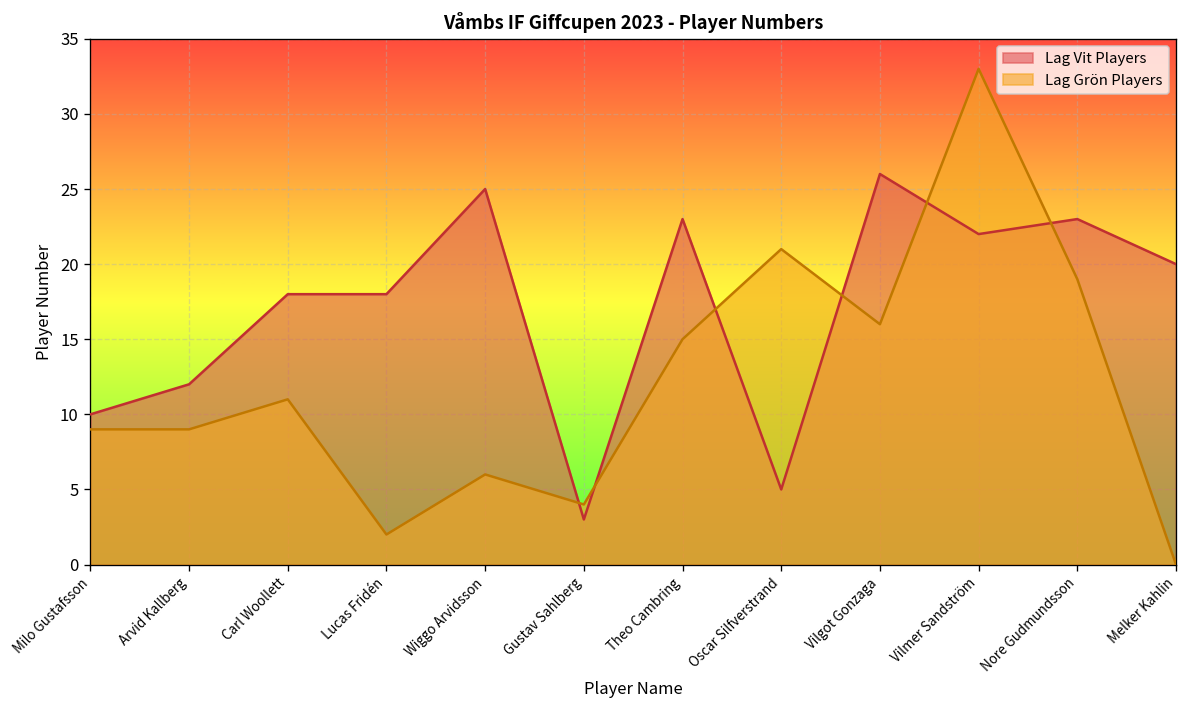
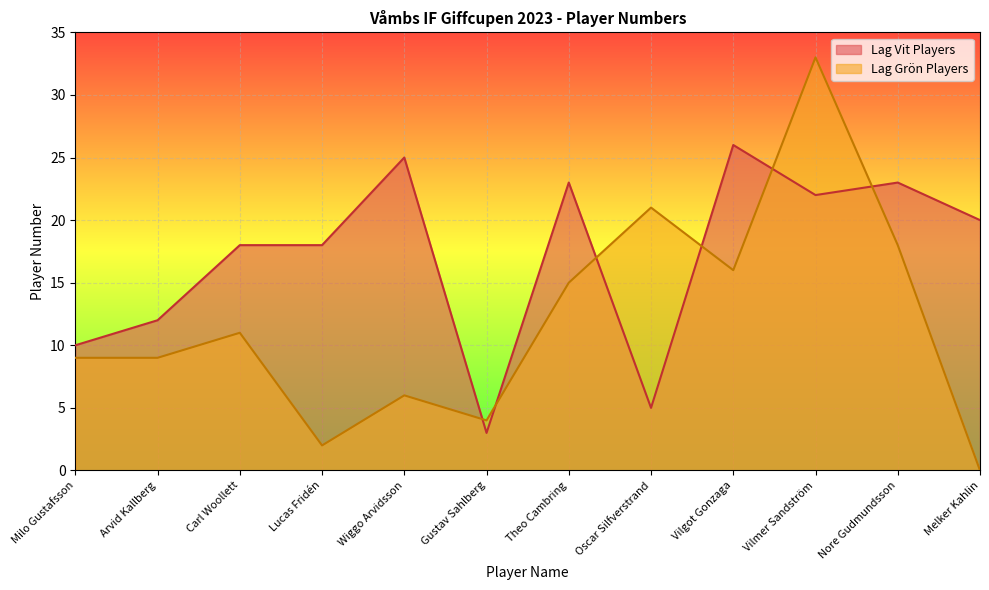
Lag Grön Players, Nore Gudmundsson: 19 -> 18
